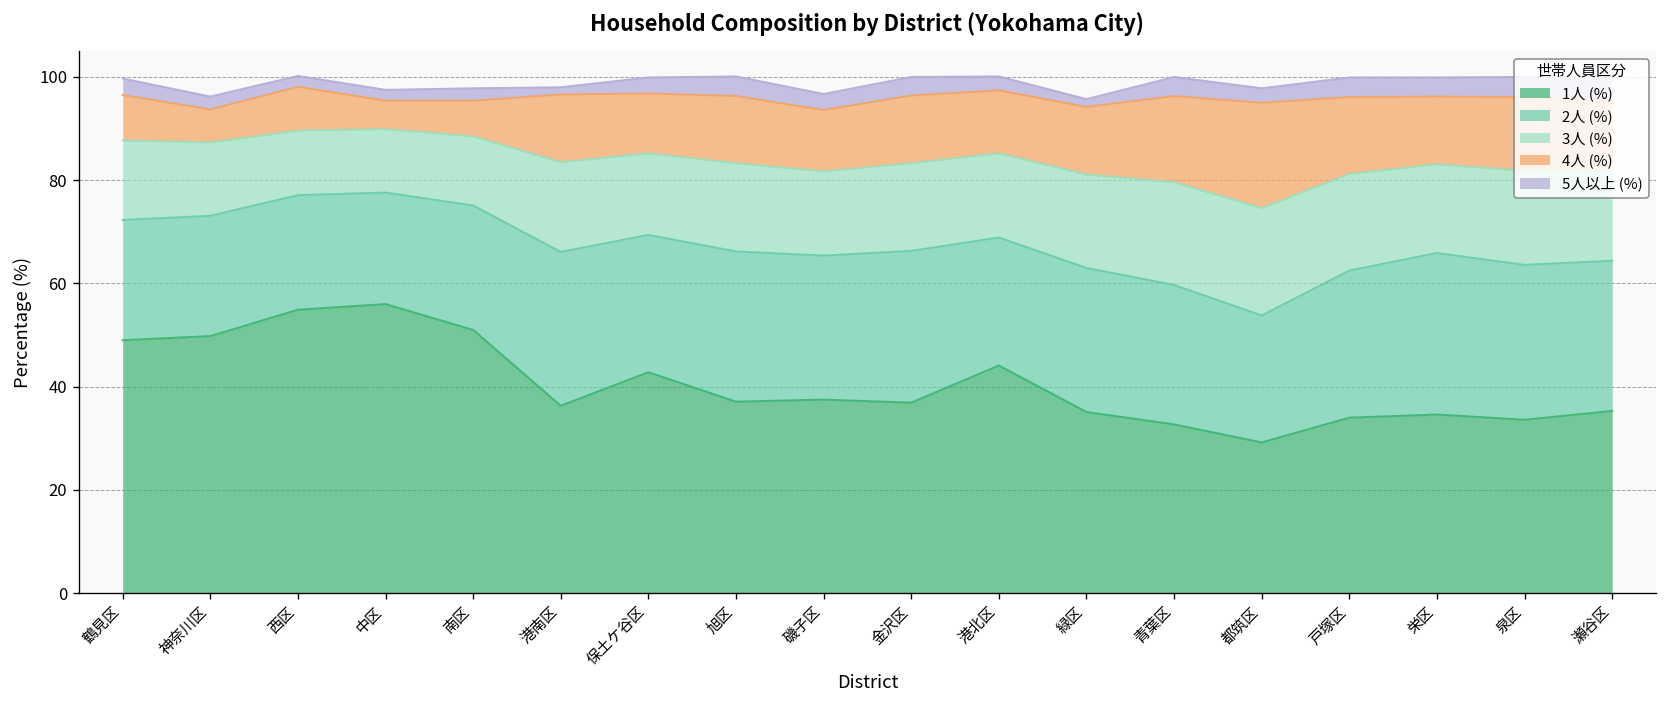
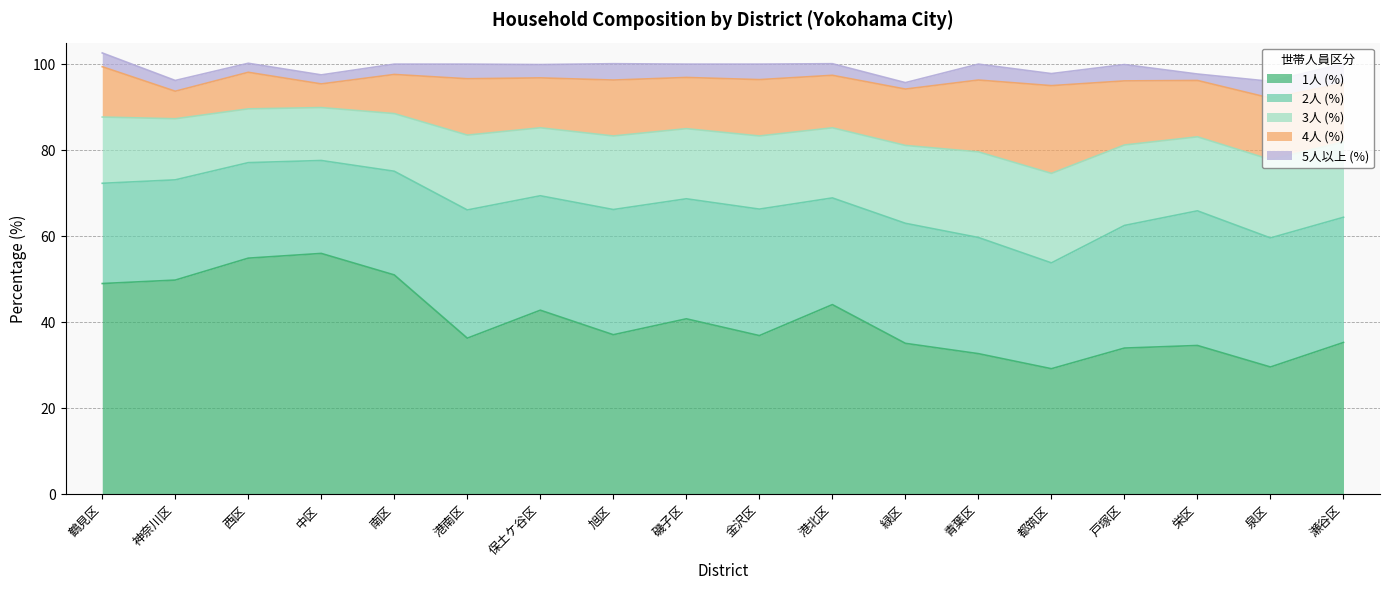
4人 (%), 鶴見区: 9 -> 12
4人 (%), 南区: 7 -> 9
5人以上 (%), 港南区: 1 -> 3
1人 (%), 磯子区: 38 -> 41
5人以上 (%), 栄区: 4 -> 2
1人 (%), 泉区: 34 -> 30
